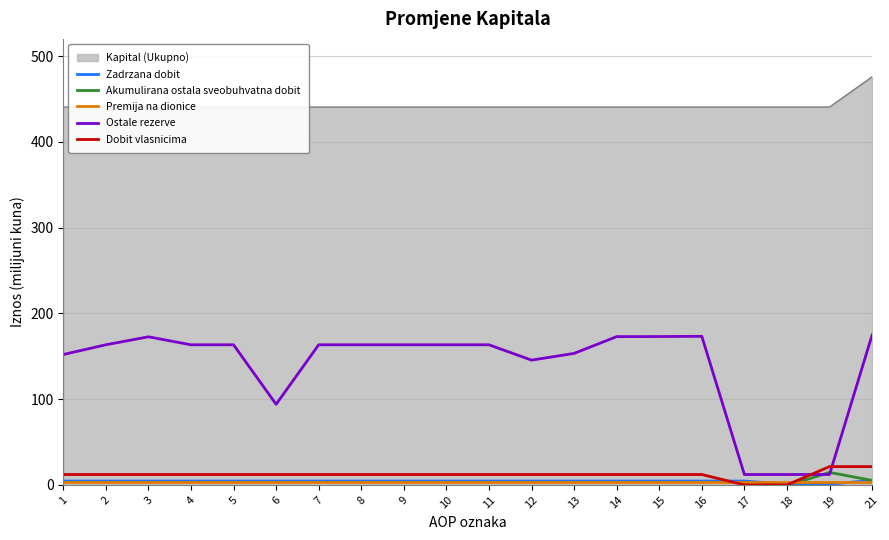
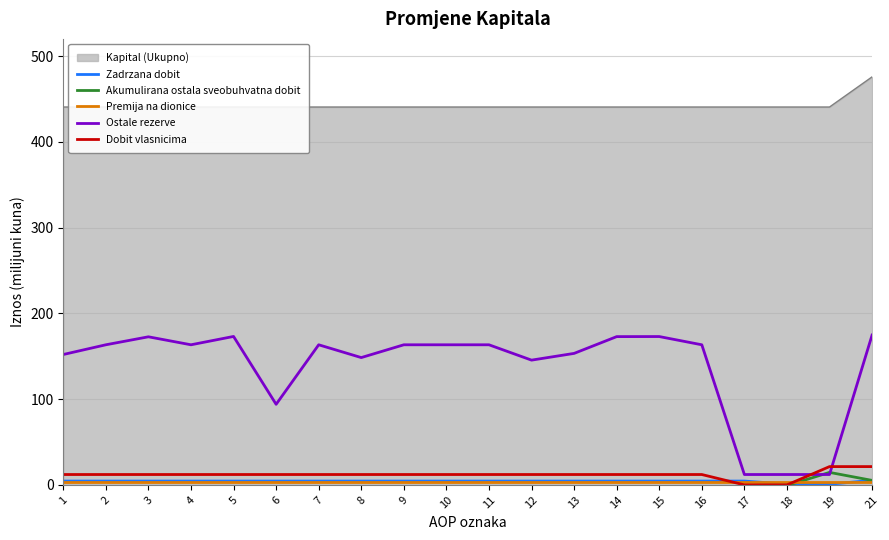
Ostale rezerve, 5: 160 -> 170
Ostale rezerve, 8: 160 -> 150
Ostale rezerve, 16: 170 -> 160
